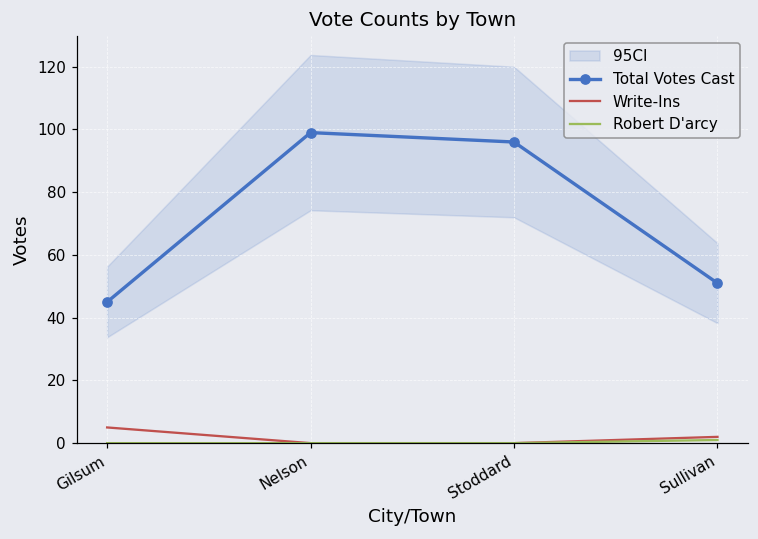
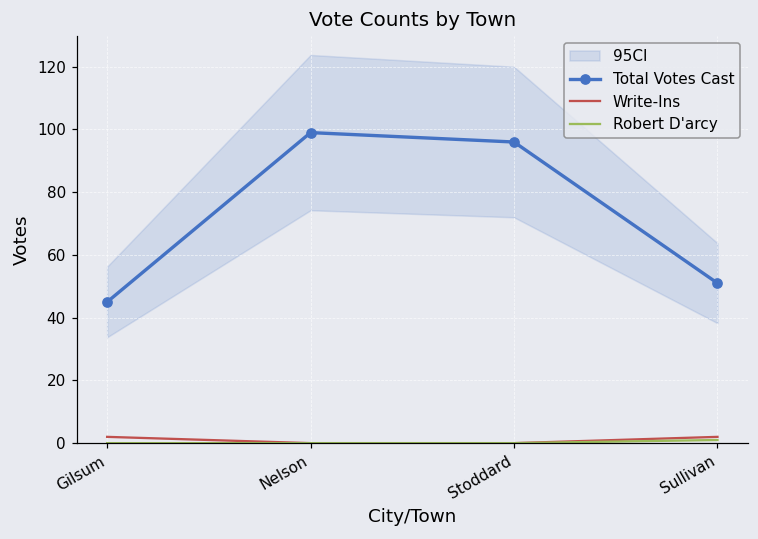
Write-Ins, Gilsum: 5 -> 2
